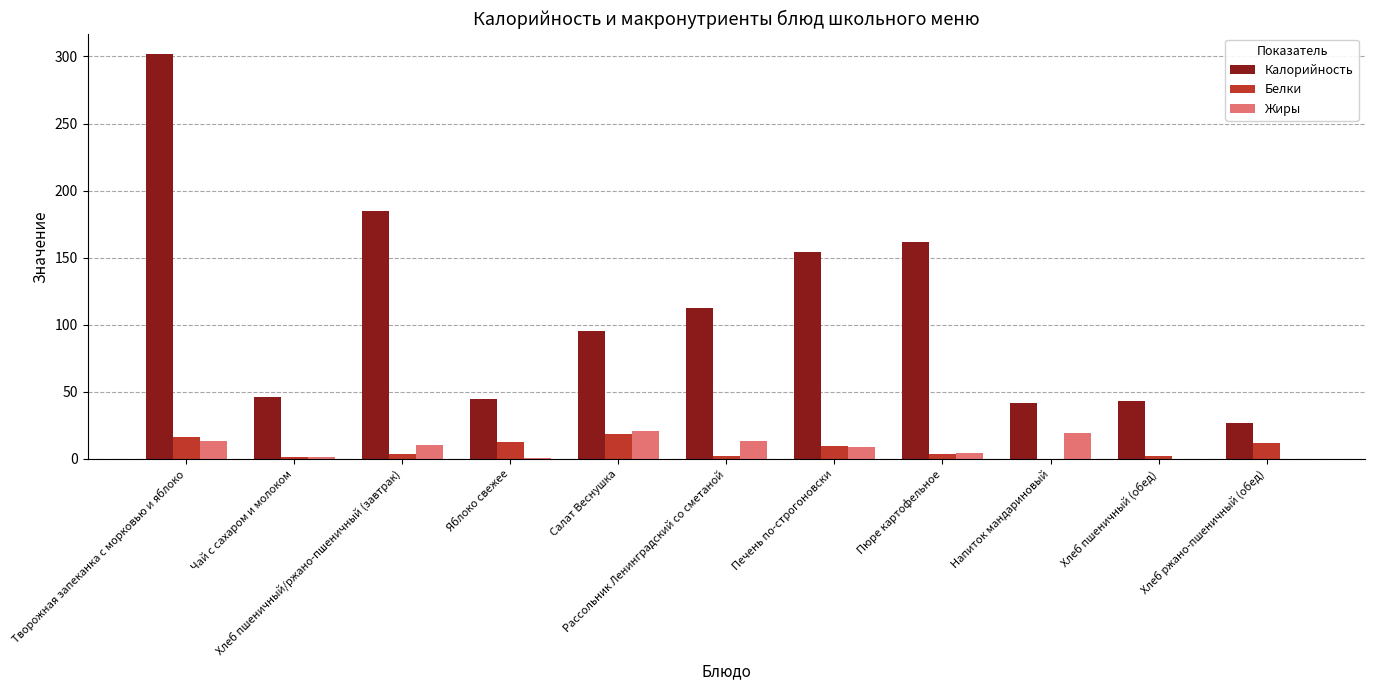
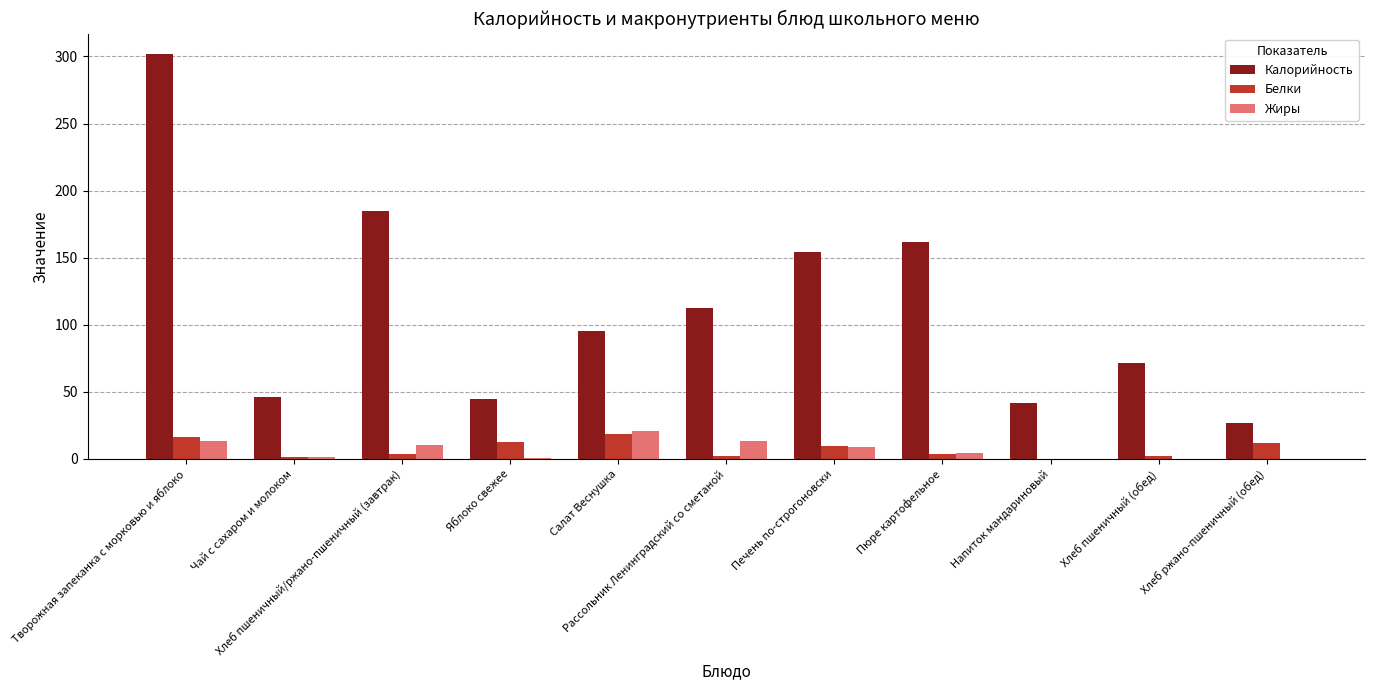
Жиры, Напиток мандариновый: 19 -> 0
Калорийность, Хлеб пшеничный (обед): 43 -> 71
